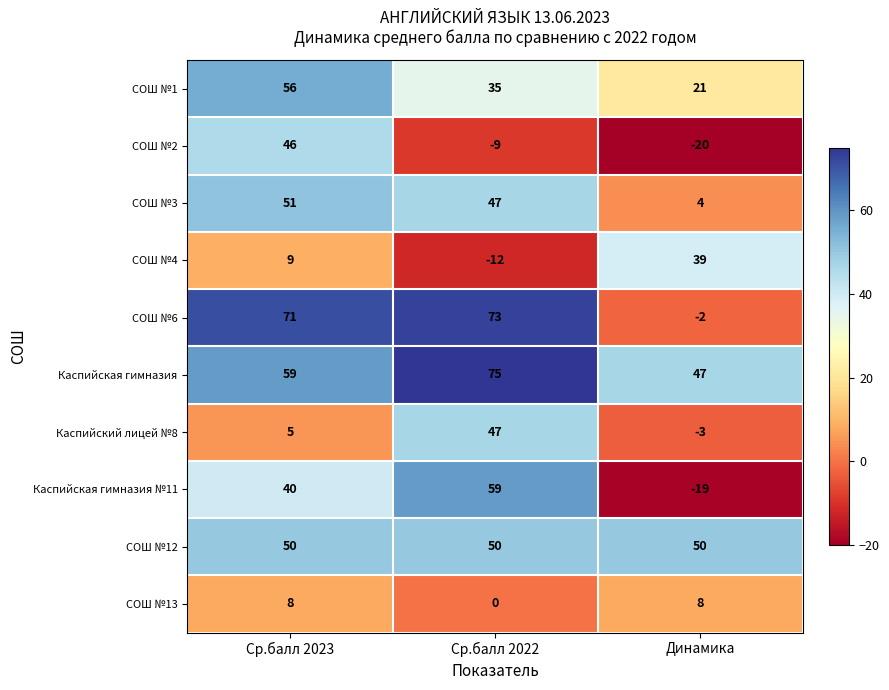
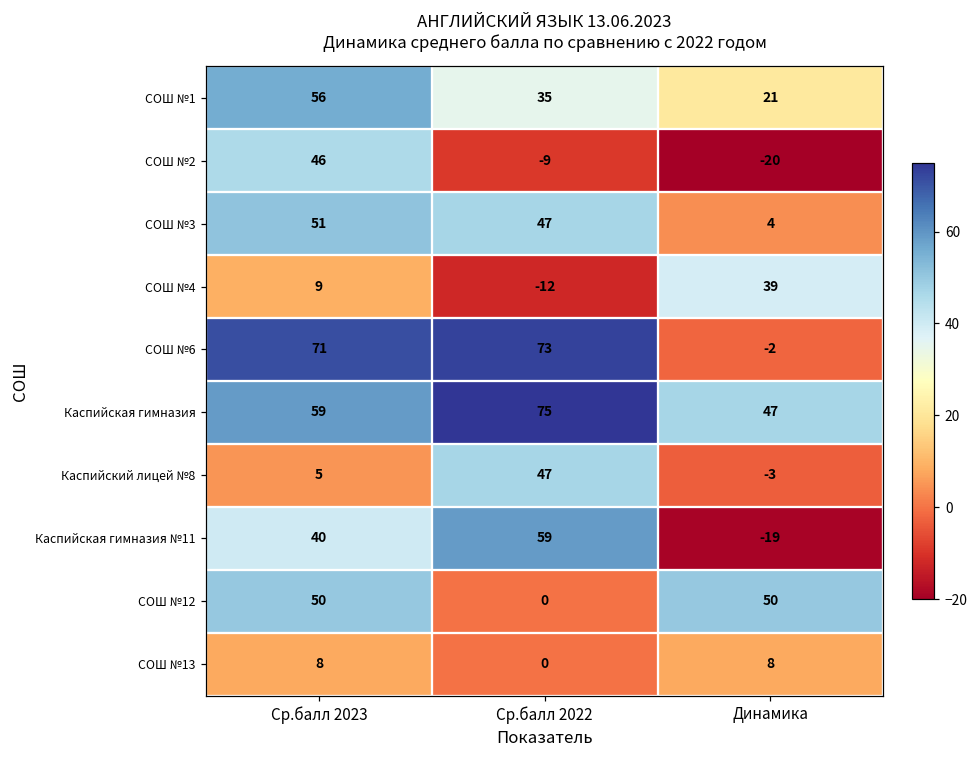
СОШ №12, Ср.балл 2022: 50 -> 0
